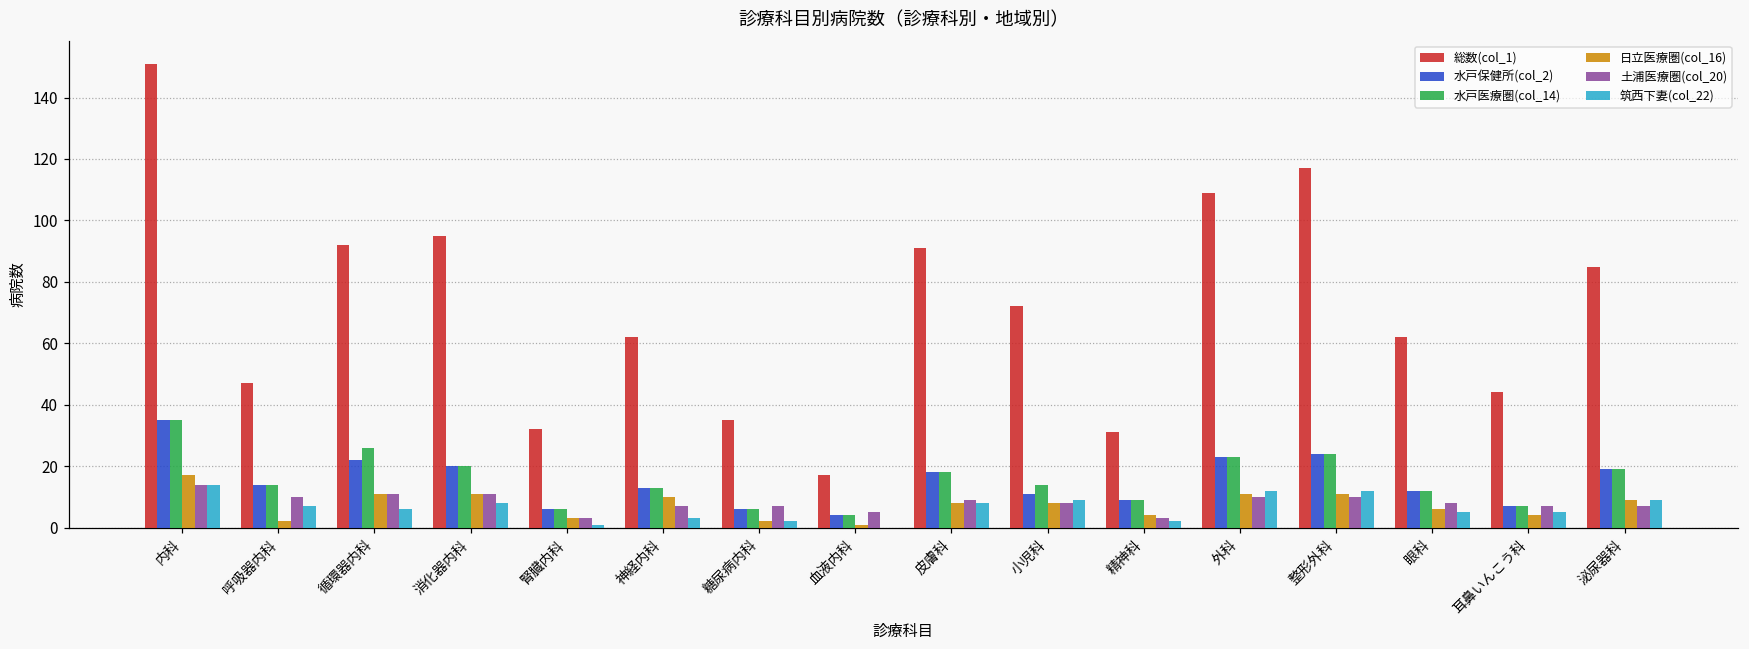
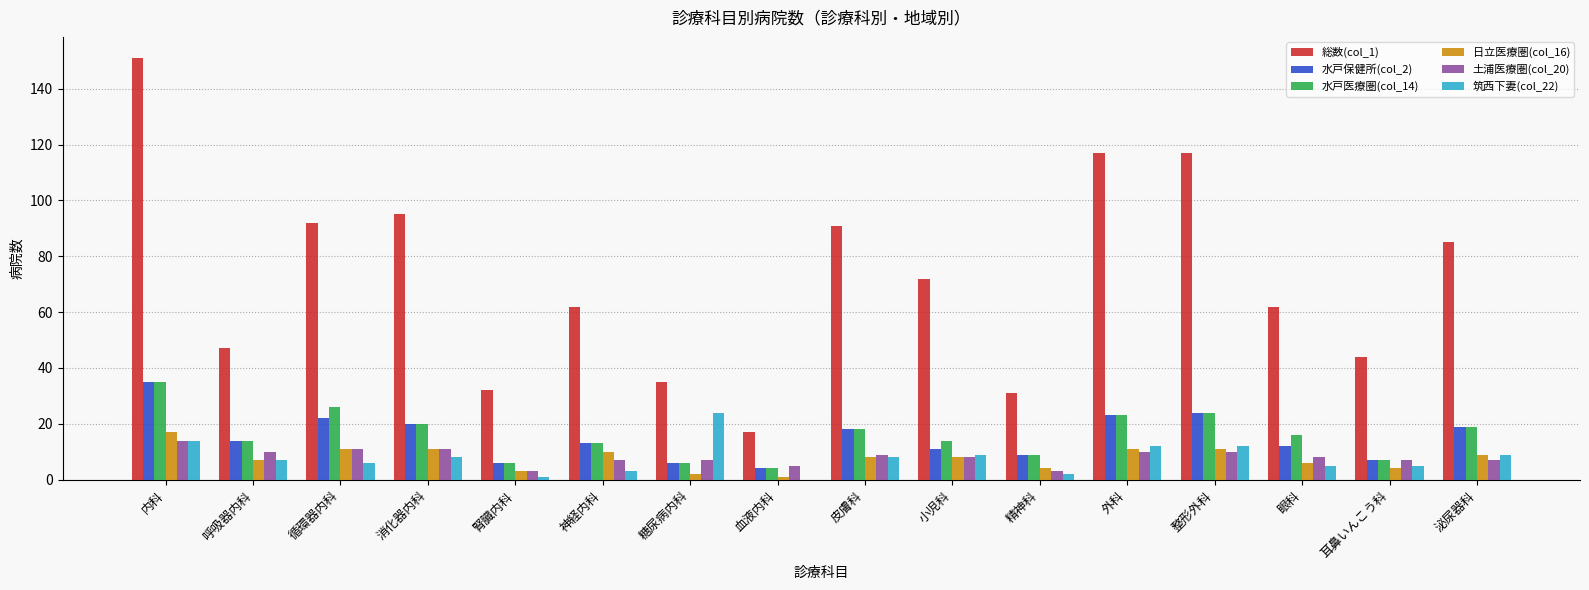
日立医療圏(col_16), 呼吸器内科: 2 -> 7
筑西下妻(col_22), 糖尿病内科: 2 -> 24
総数(col_1), 外科: 109 -> 117
水戸医療圏(col_14), 眼科: 12 -> 16
